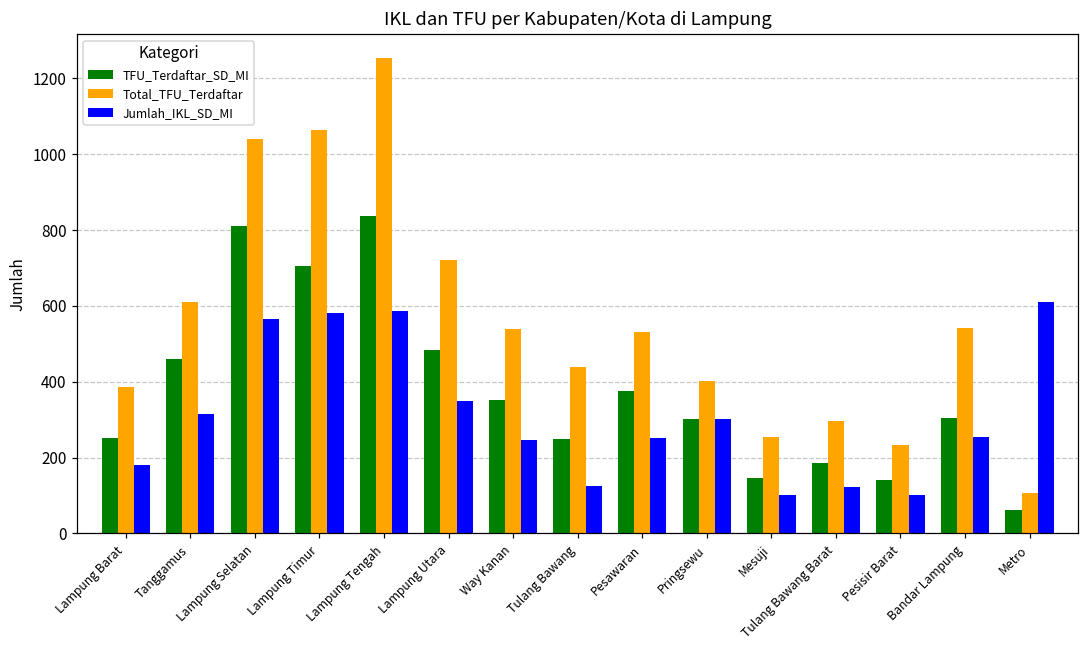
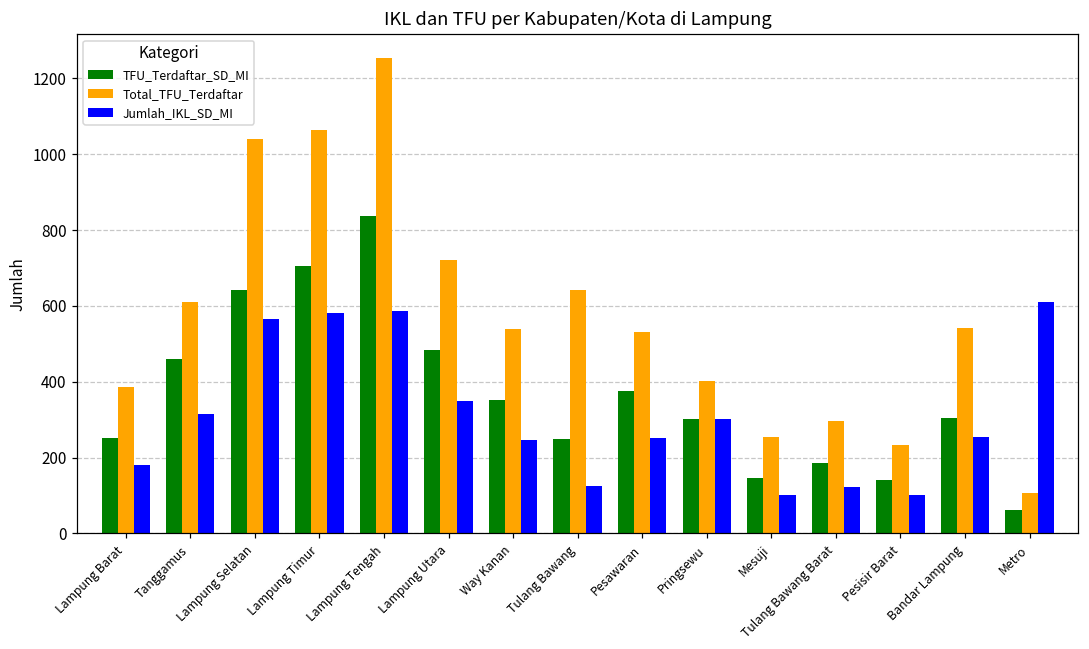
TFU_Terdaftar_SD_MI, Lampung Selatan: 810 -> 640
Total_TFU_Terdaftar, Tulang Bawang: 440 -> 640
